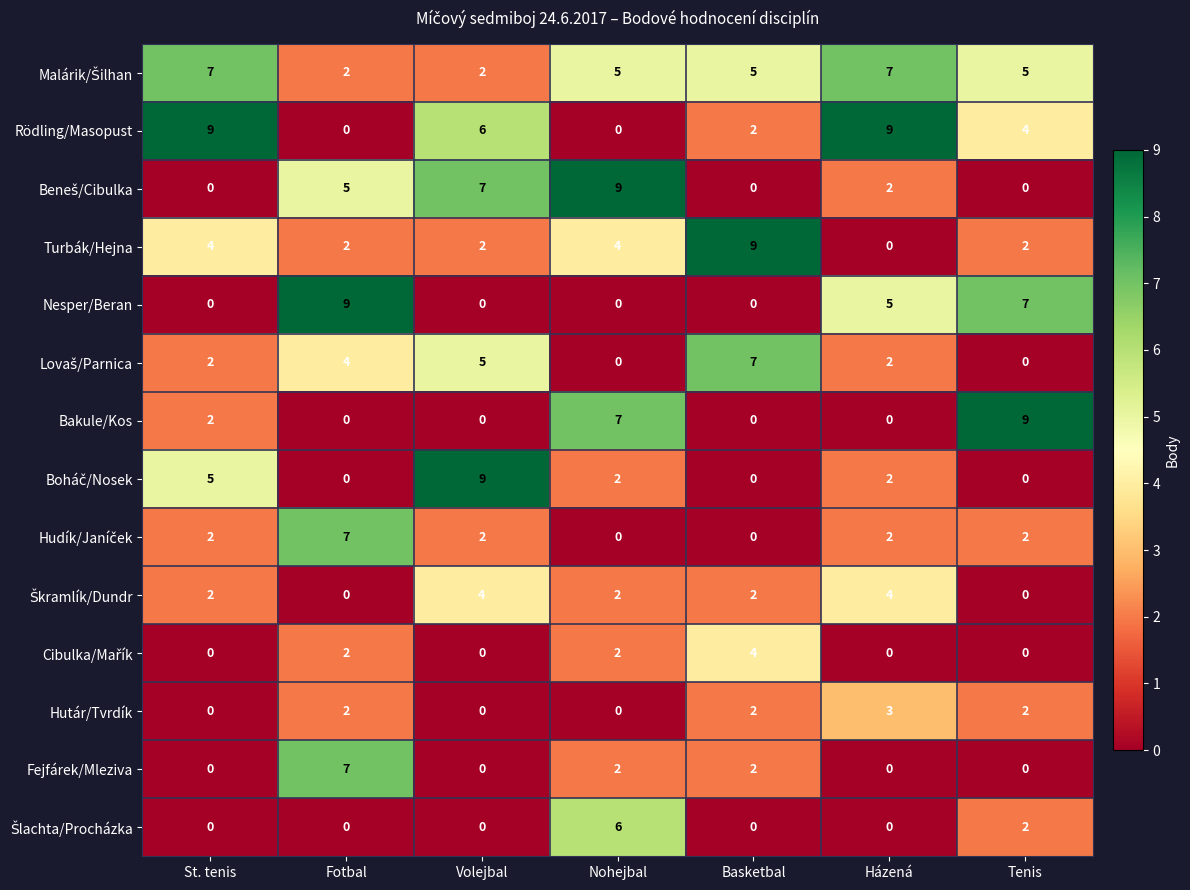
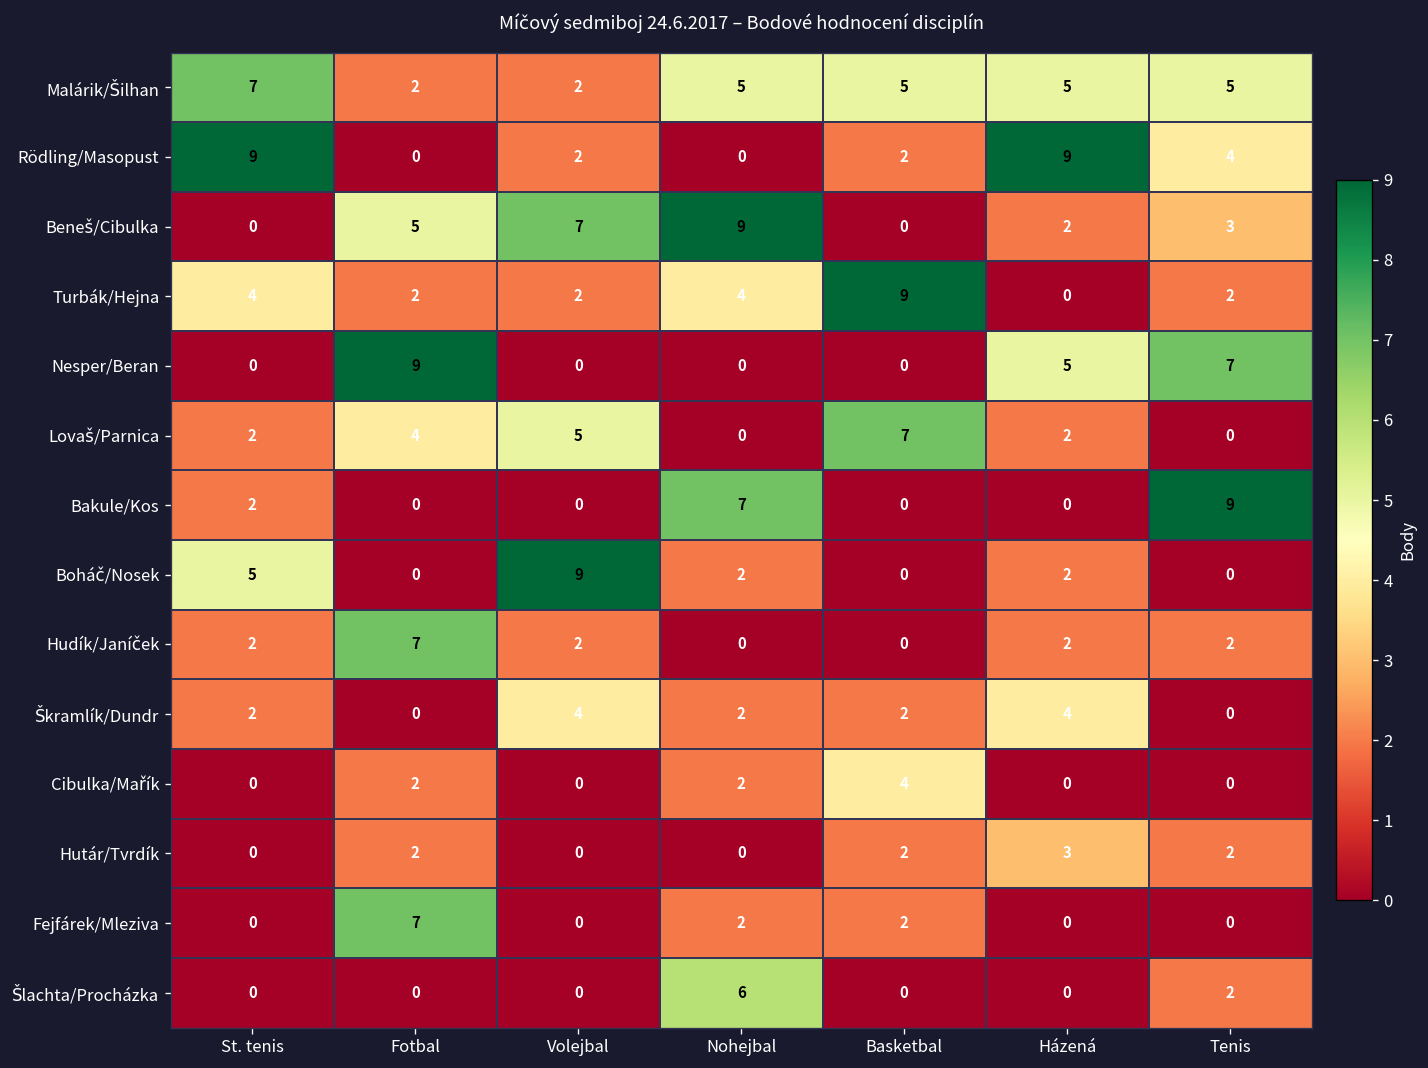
Malárik/Šilhan, Házená: 7 -> 5
Rödling/Masopust, Volejbal: 6 -> 2
Beneš/Cibulka, Tenis: 0 -> 3
